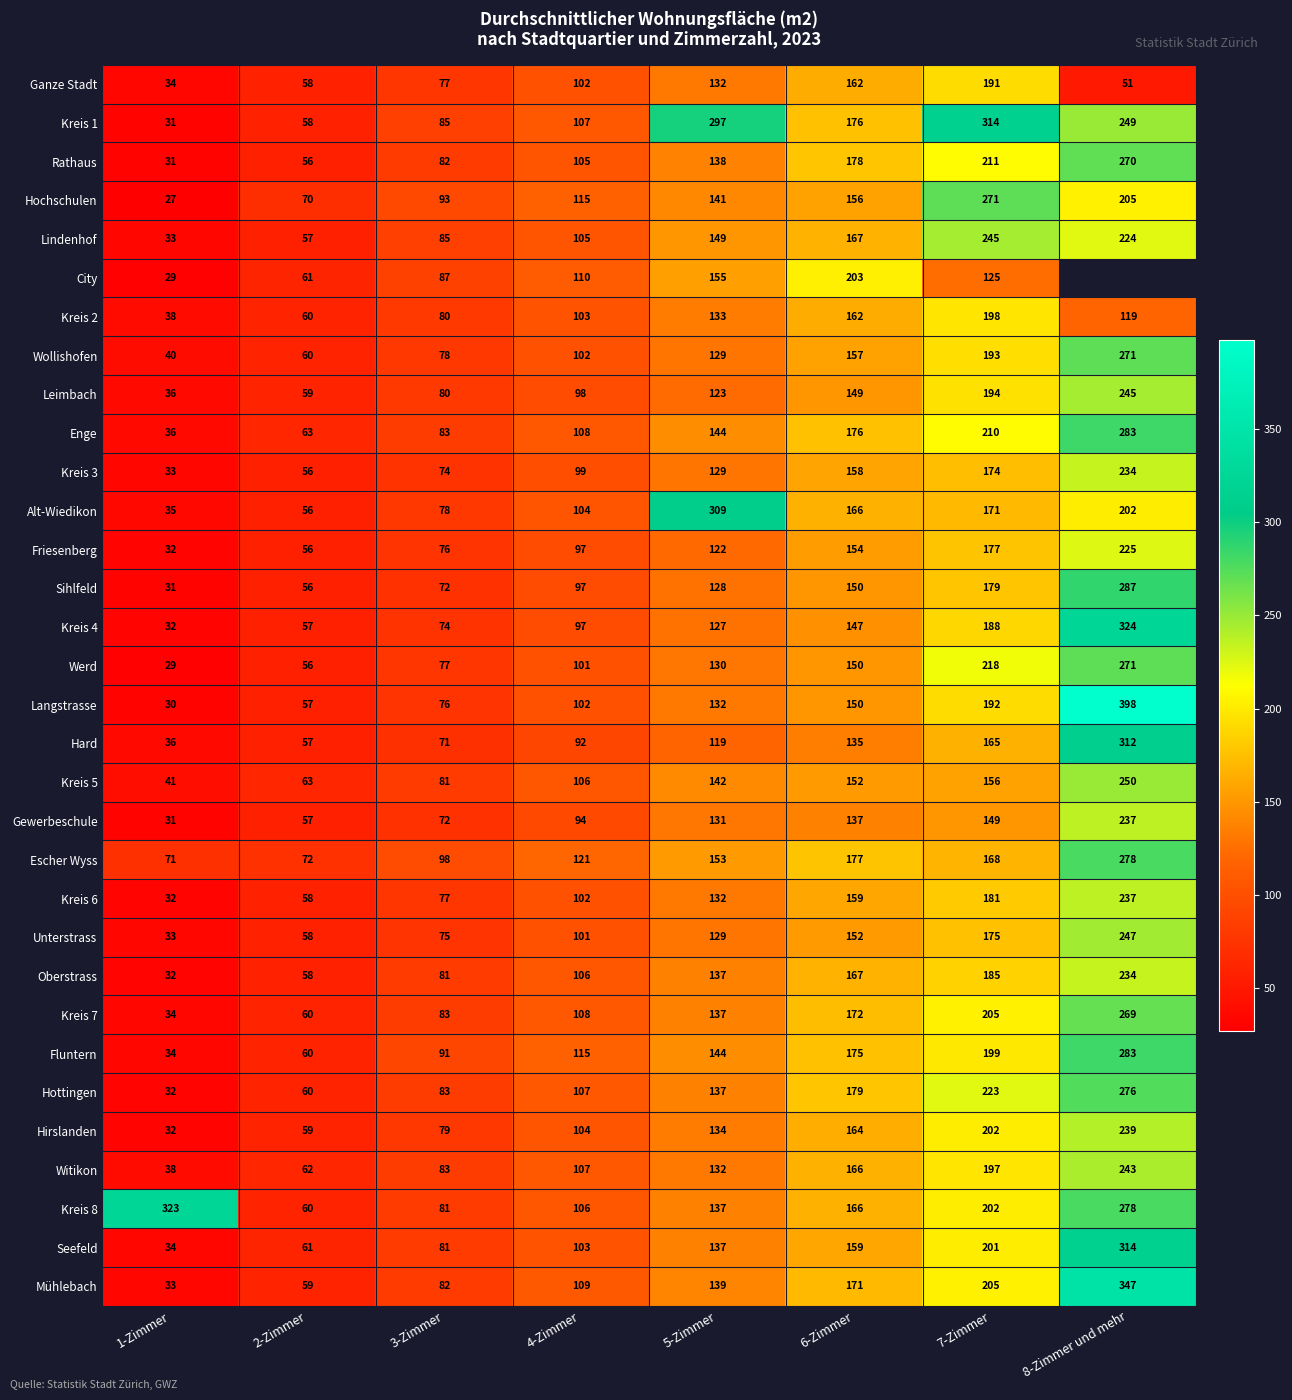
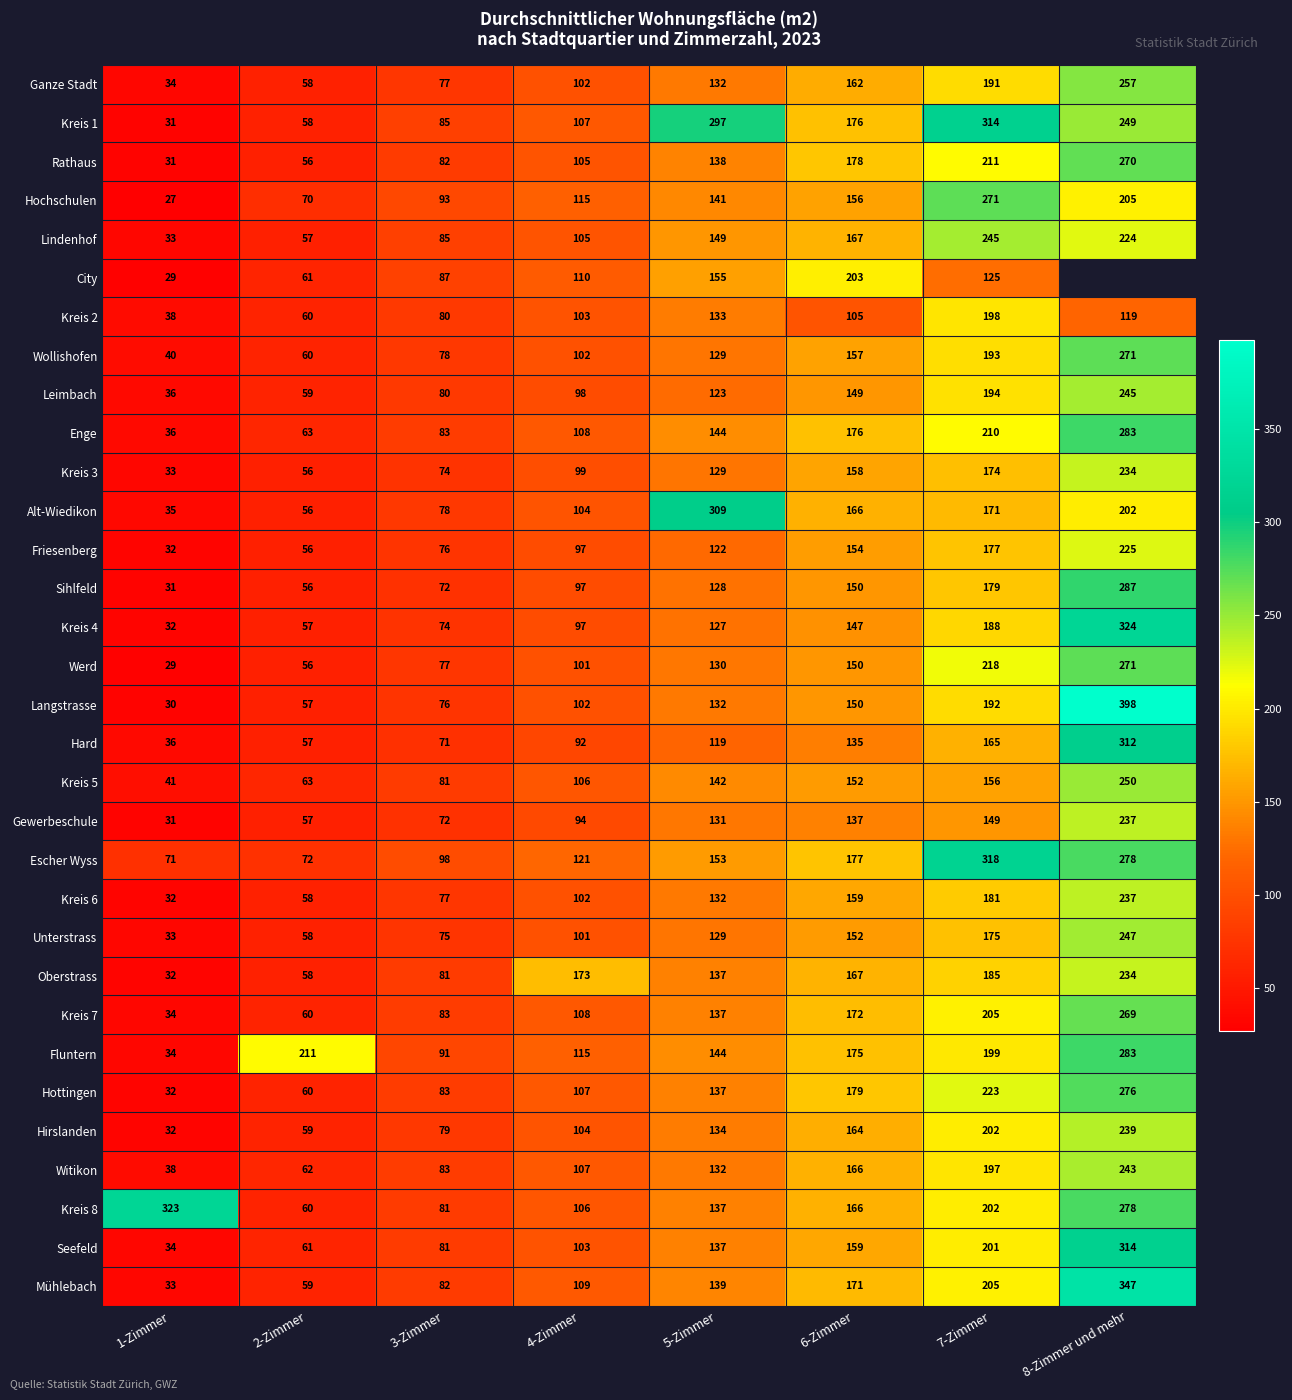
Ganze Stadt, 8-Zimmer und mehr: 51 -> 257
Kreis 2, 6-Zimmer: 162 -> 105
Escher Wyss, 7-Zimmer: 168 -> 318
Oberstrass, 4-Zimmer: 106 -> 173
Fluntern, 2-Zimmer: 60 -> 211
